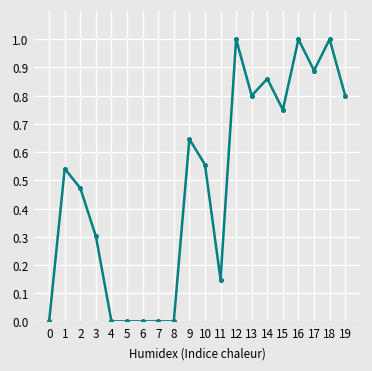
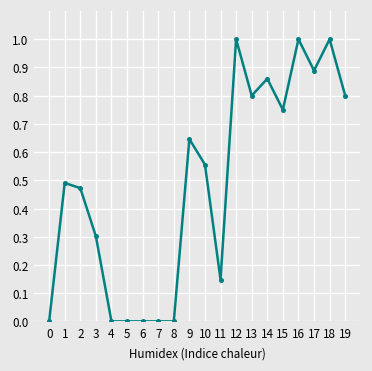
1: 0.54 -> 0.49
